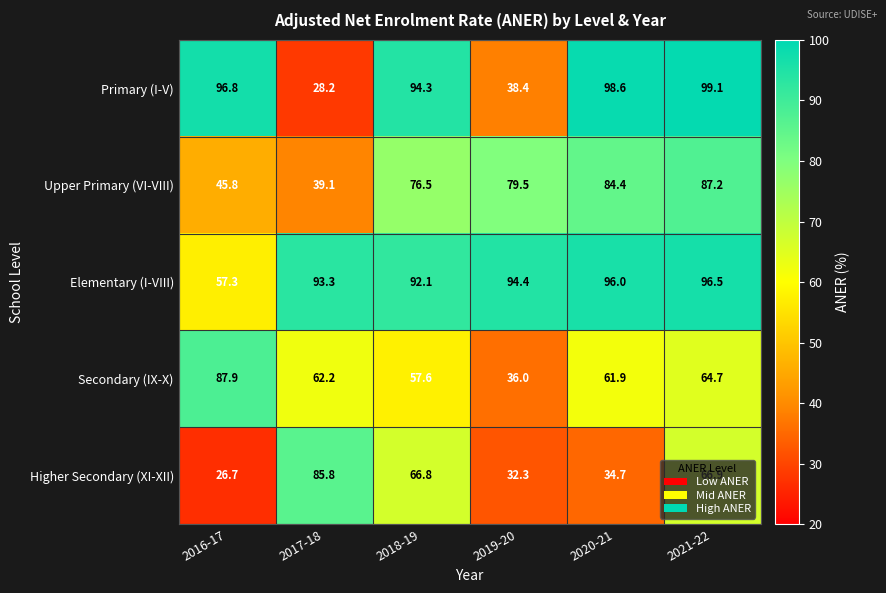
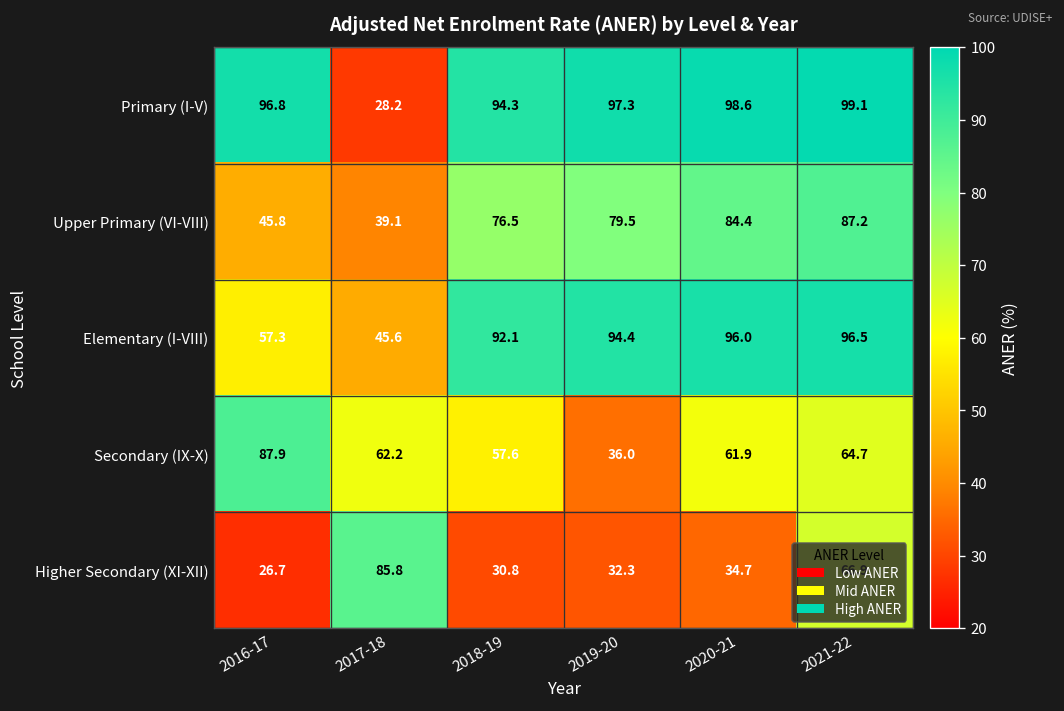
Primary (I-V), 2019-20: 38.4 -> 97.3
Elementary (I-VIII), 2017-18: 93.3 -> 45.6
Higher Secondary (XI-XII), 2018-19: 66.8 -> 30.8
